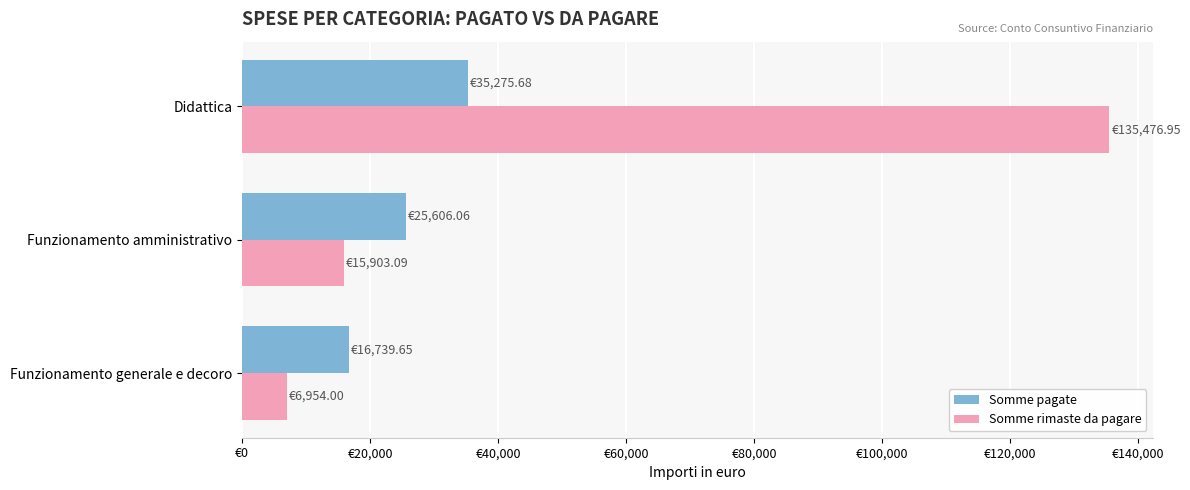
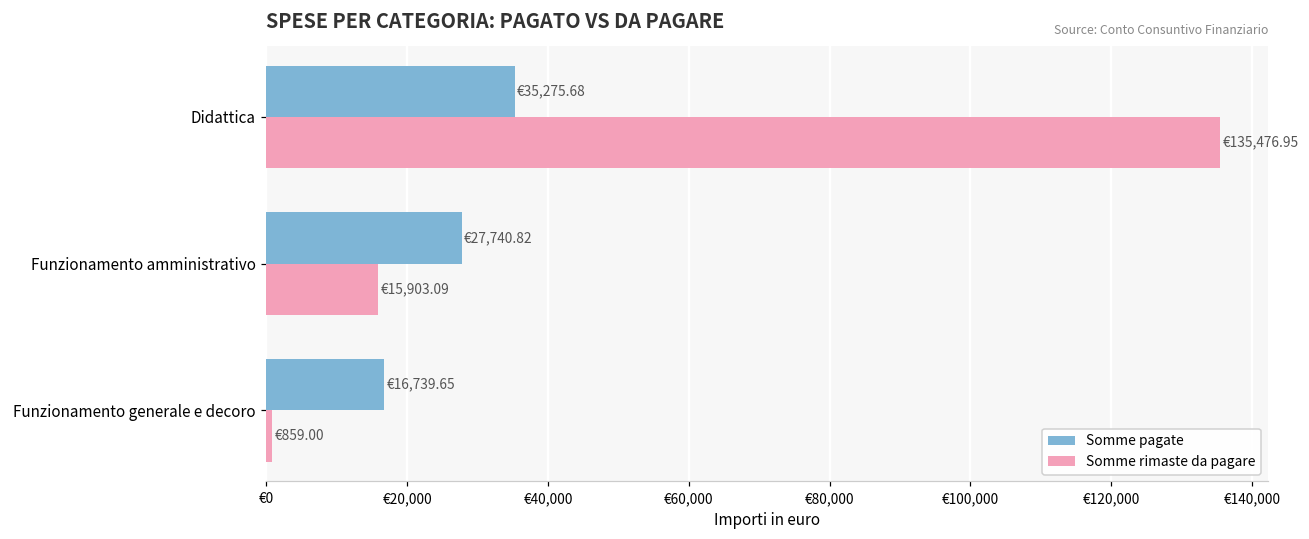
Somme pagate, Funzionamento amministrativo: €25,606.06 -> €27,740.82
Somme rimaste da pagare, Funzionamento generale e decoro: €6,954.00 -> €859.00
